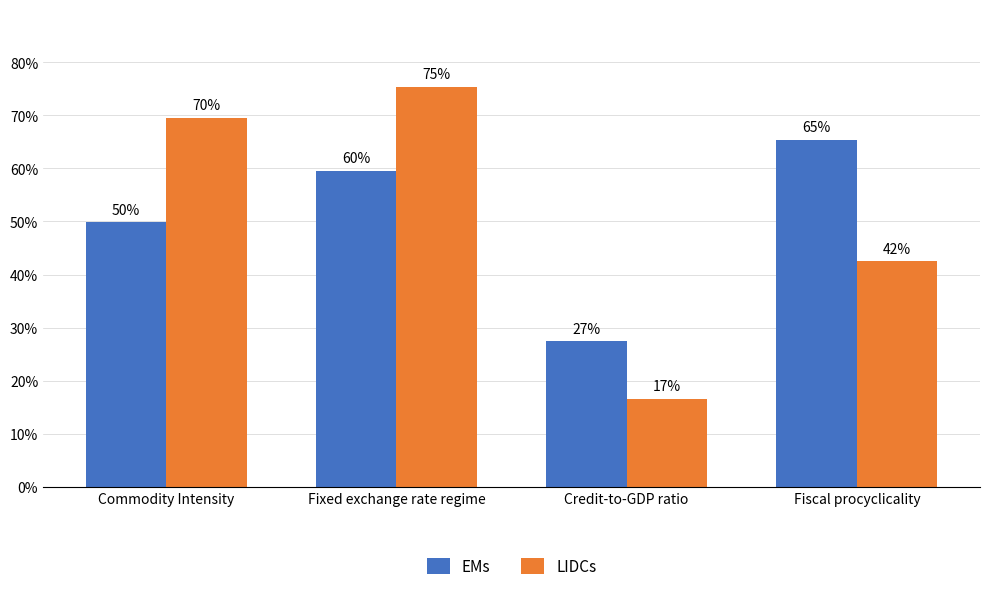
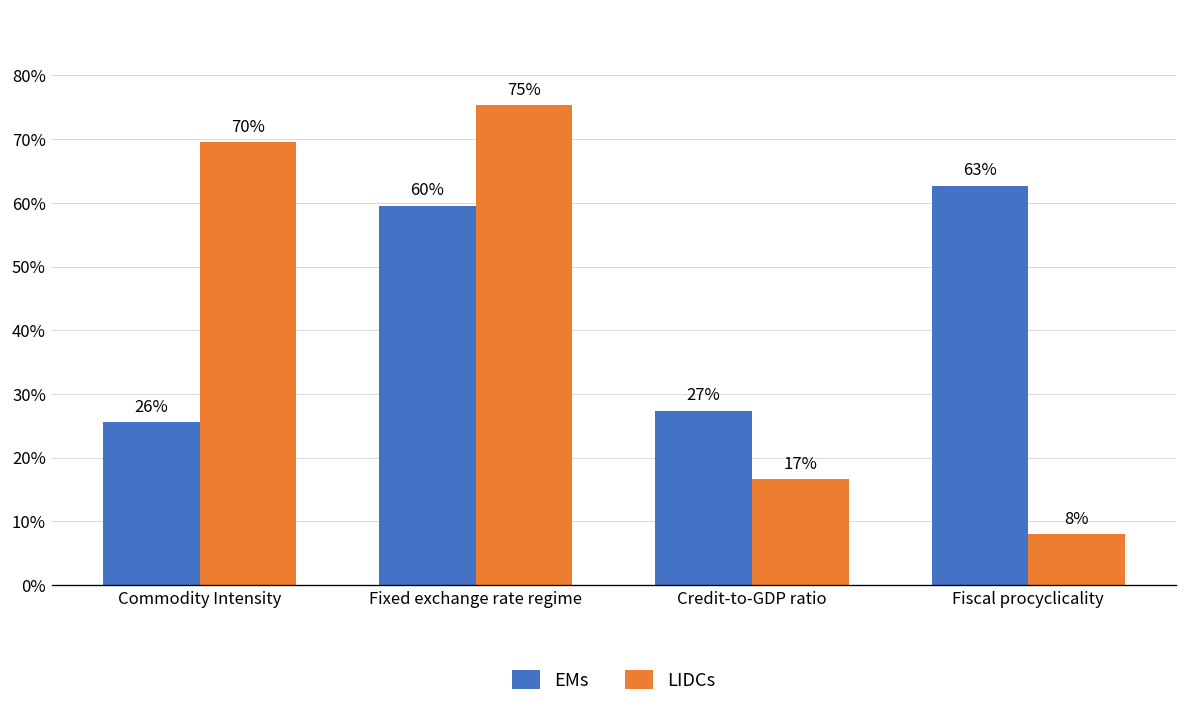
EMs, Commodity Intensity: 50% -> 26%
EMs, Fiscal procyclicality: 65% -> 63%
LIDCs, Fiscal procyclicality: 42% -> 8%
